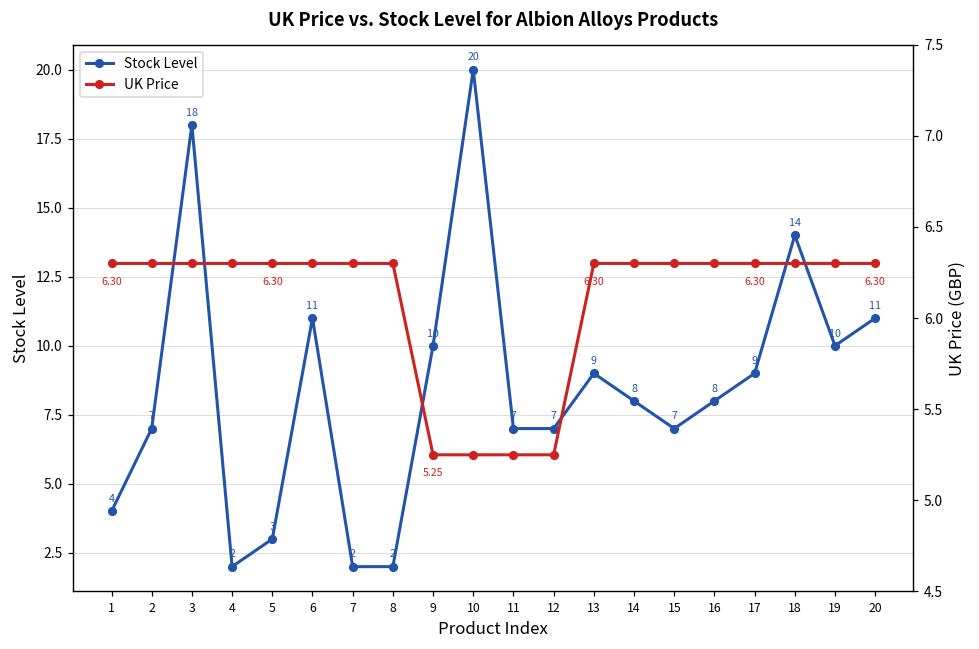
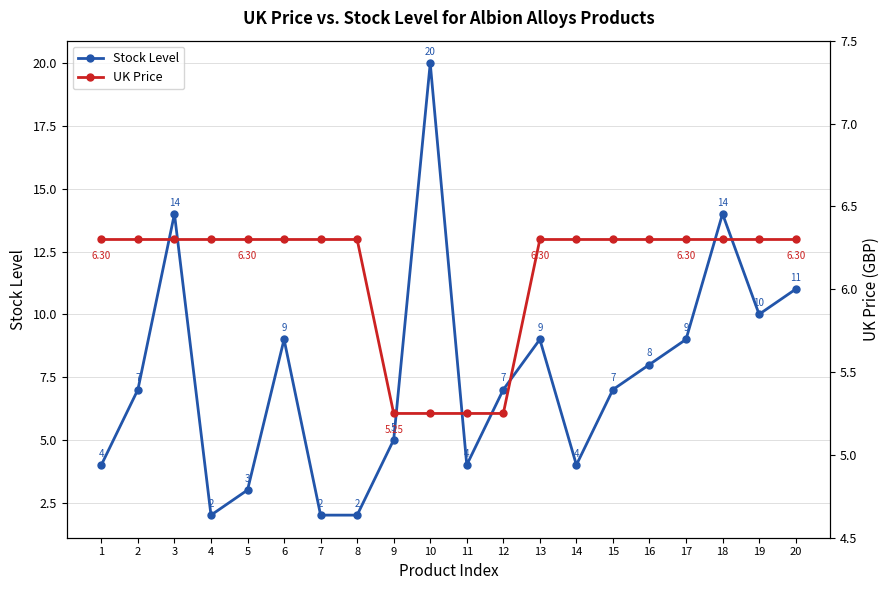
Stock Level, 3: 18 -> 14
Stock Level, 6: 11 -> 9
Stock Level, 9: 10 -> 5
Stock Level, 11: 7 -> 4
Stock Level, 14: 8 -> 4
